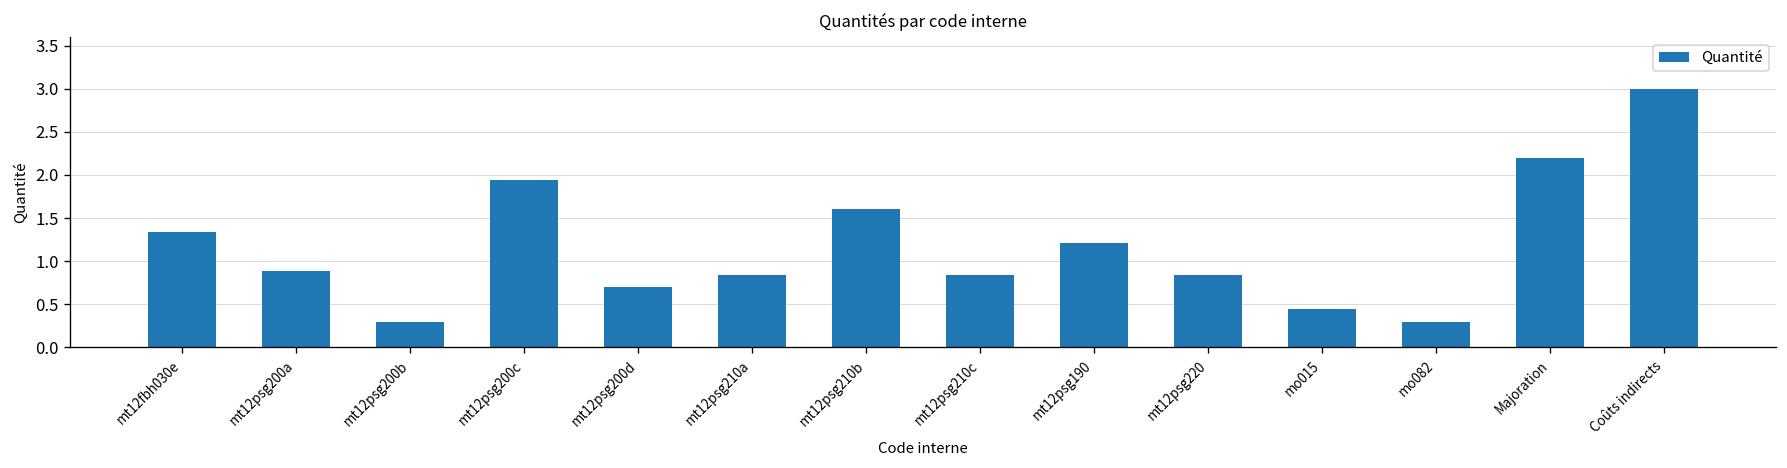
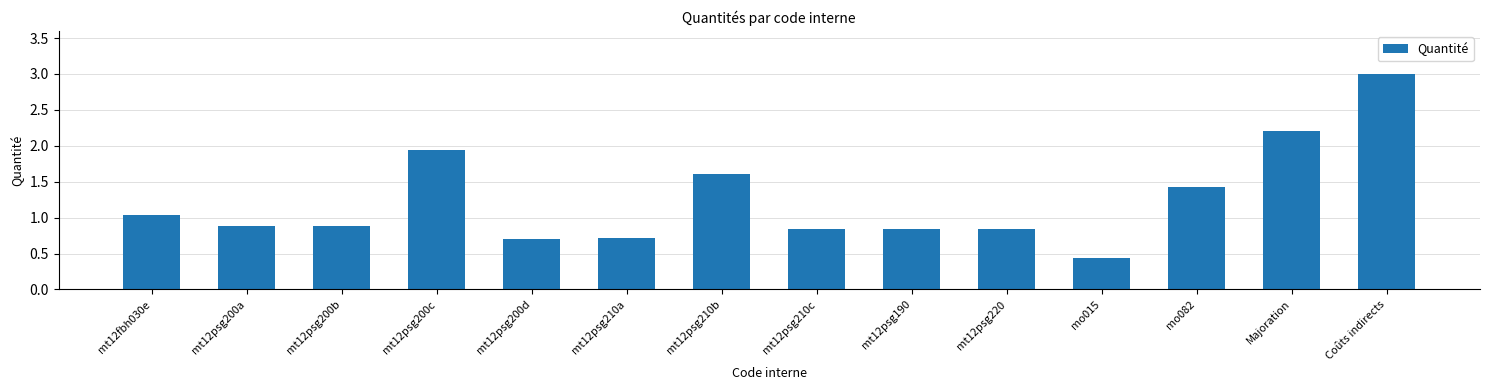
mt12fbh030e: 1.3 -> 1.0
mt12psg200b: 0.3 -> 0.9
mt12psg210a: 0.8 -> 0.7
mt12psg190: 1.2 -> 0.8
mo082: 0.3 -> 1.4
